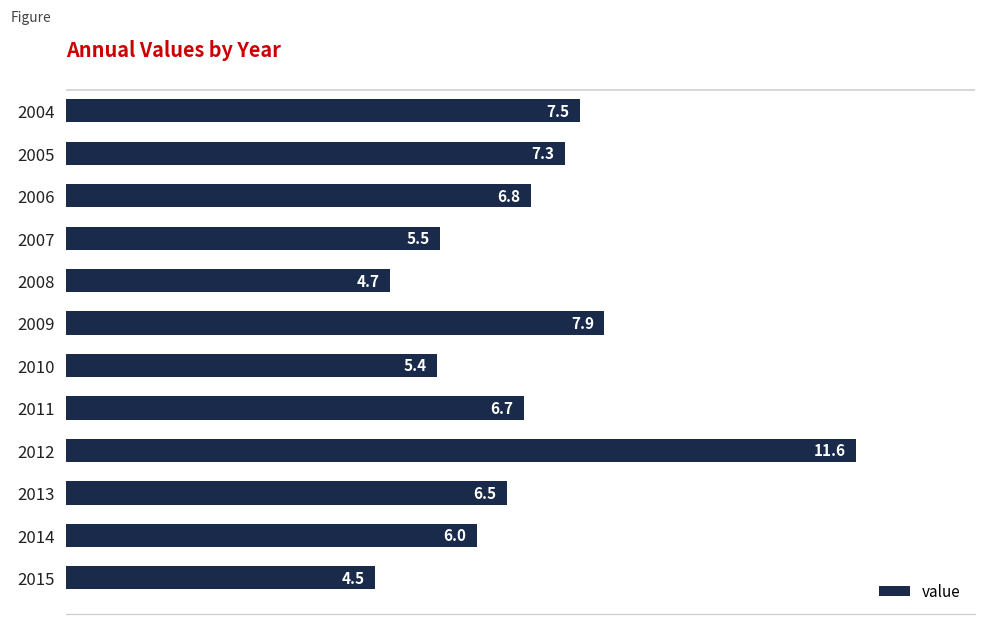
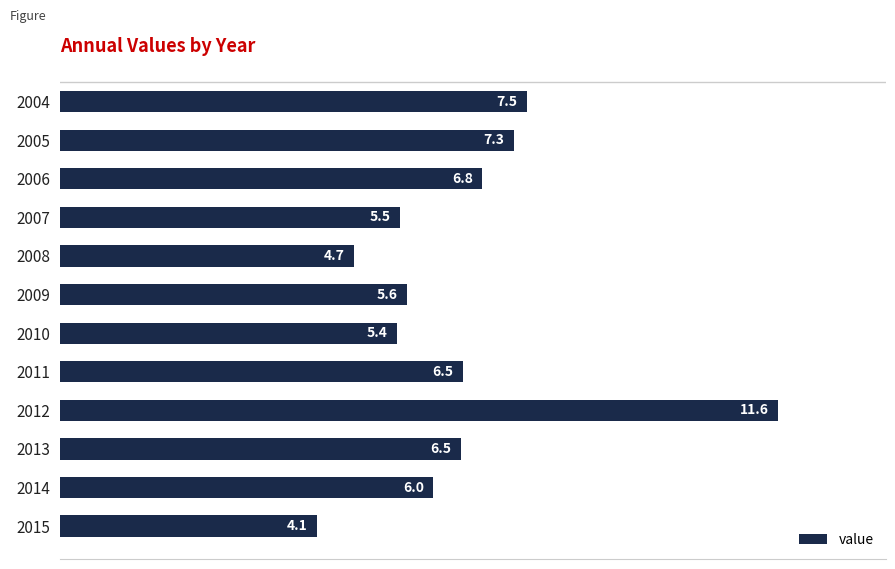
2009: 7.9 -> 5.6
2011: 6.7 -> 6.5
2015: 4.5 -> 4.1
